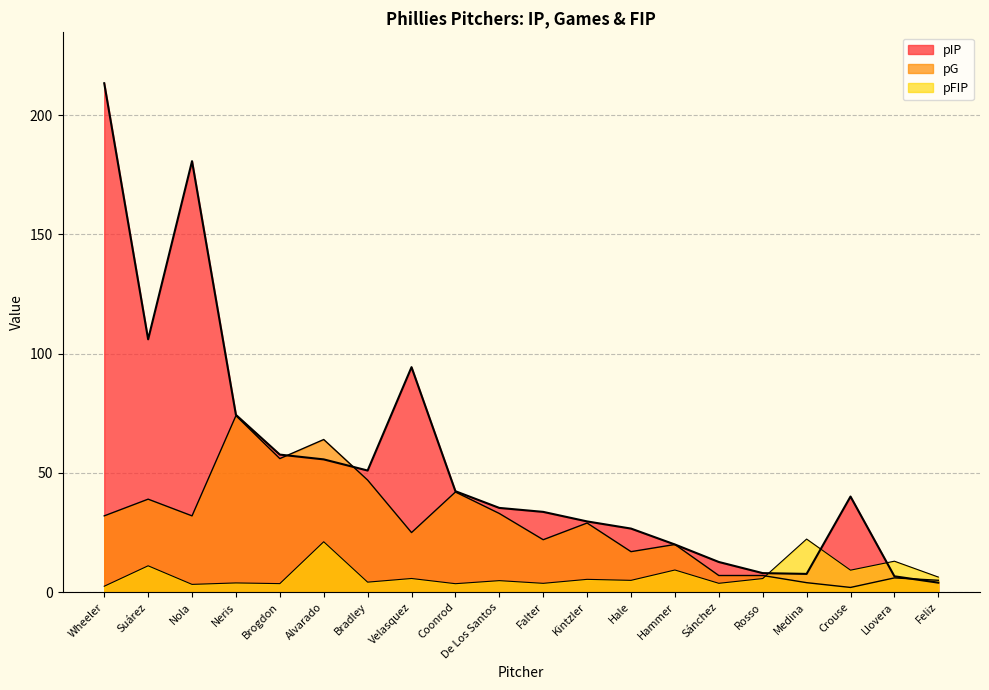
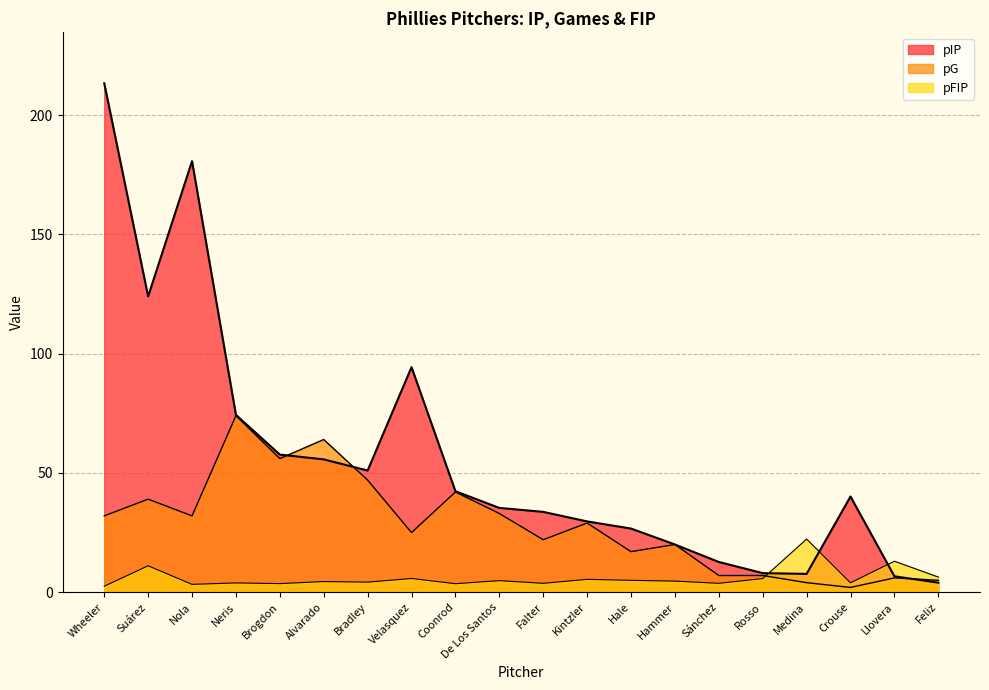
pIP, Suárez: 106 -> 124
pFIP, Alvarado: 21 -> 4
pFIP, Hammer: 9 -> 5
pFIP, Crouse: 9 -> 4
